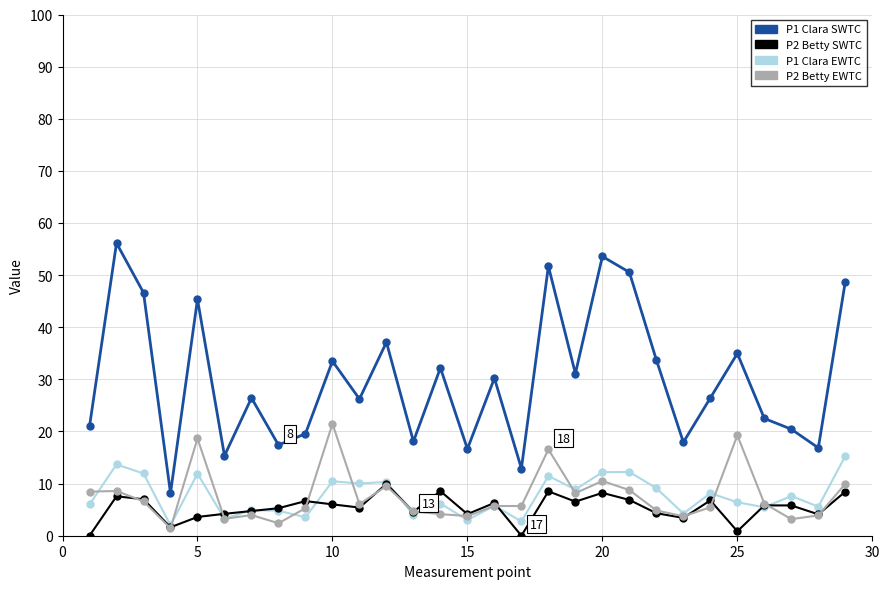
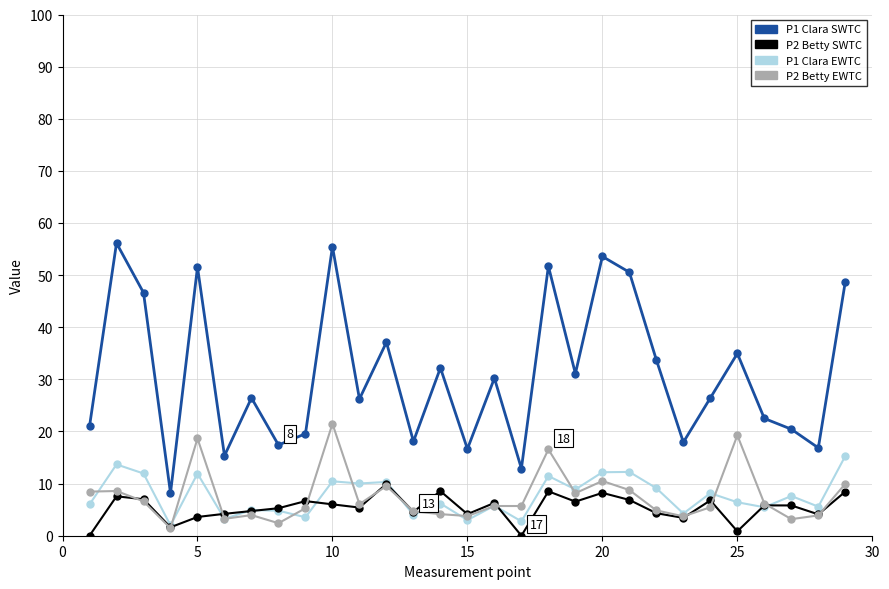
P1 Clara SWTC, 5: 45 -> 52
P1 Clara SWTC, 10: 33 -> 55
